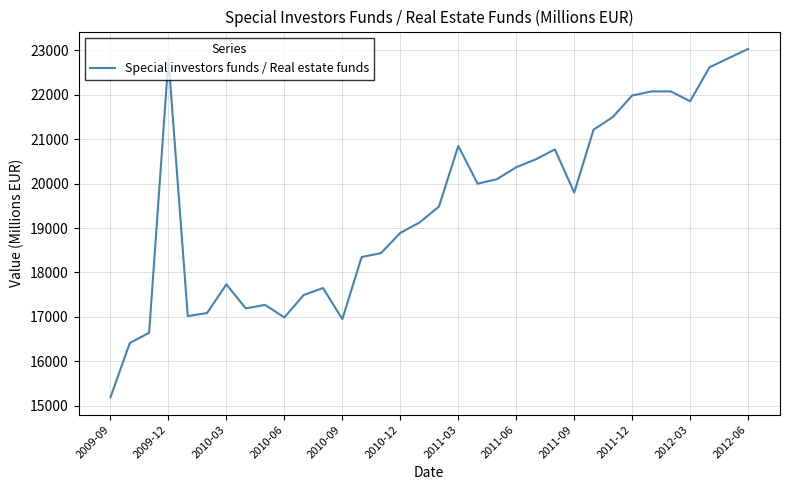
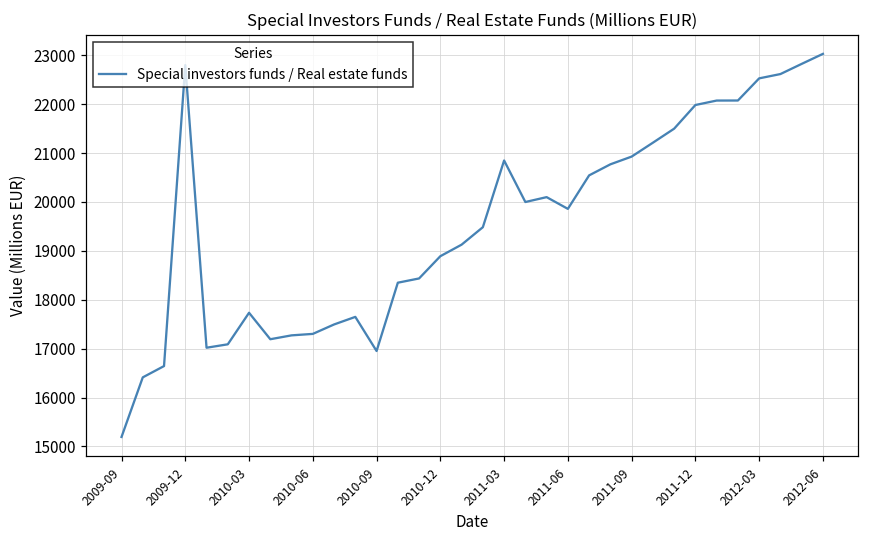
2010-06: 17000 -> 17300
2011-06: 20400 -> 19900
2011-09: 19800 -> 20900
2012-03: 21900 -> 22500
